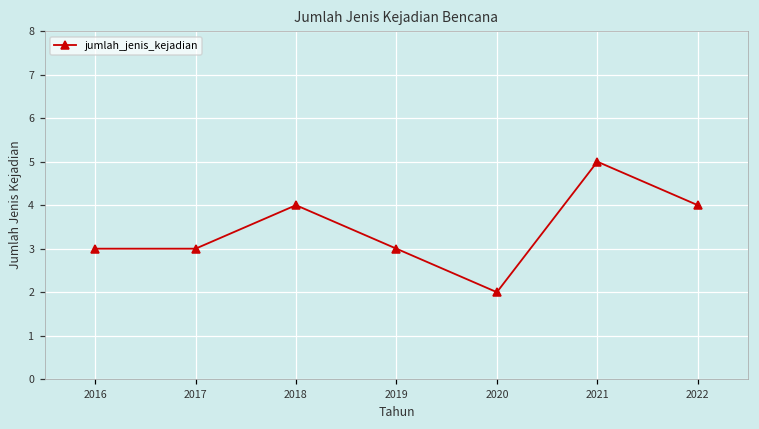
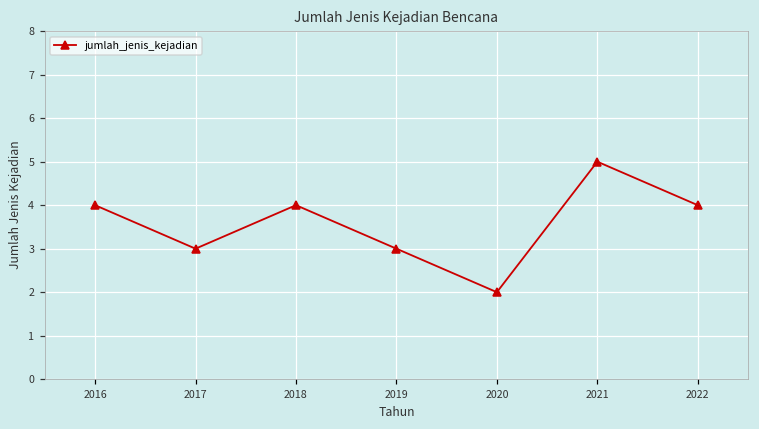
2016: 3 -> 4
